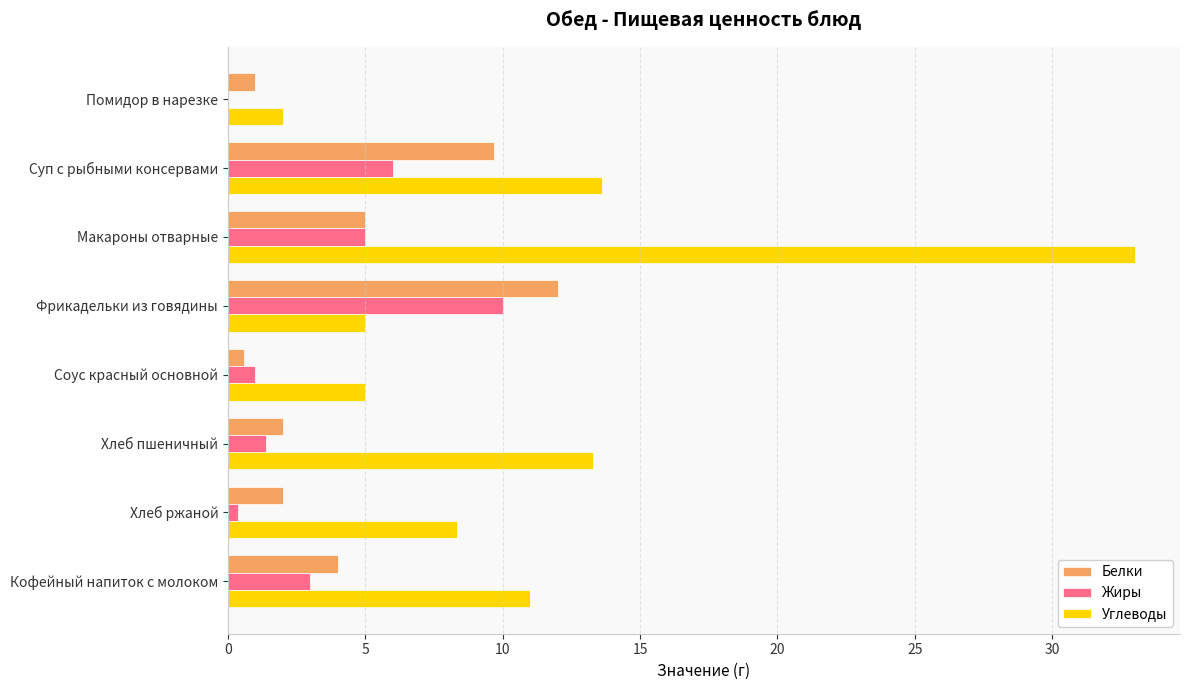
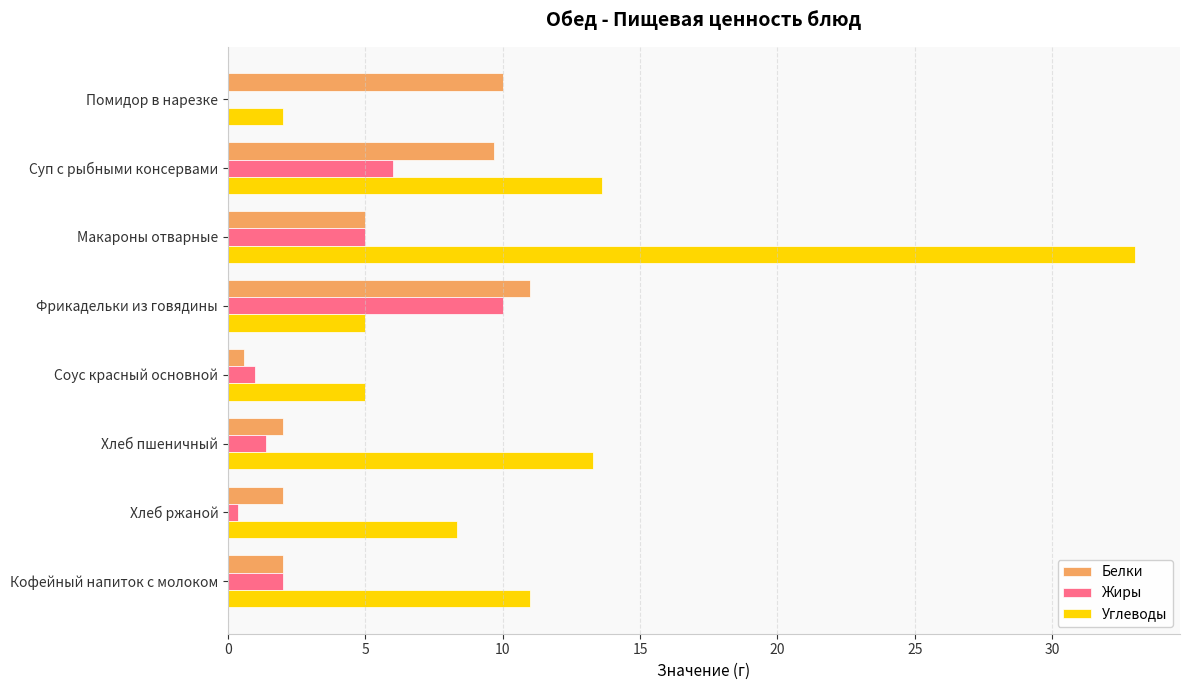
Белки, Помидор в нарезке: 1 -> 10
Белки, Фрикадельки из говядины: 12 -> 11
Белки, Кофейный напиток с молоком: 4 -> 2
Жиры, Кофейный напиток с молоком: 3 -> 2
